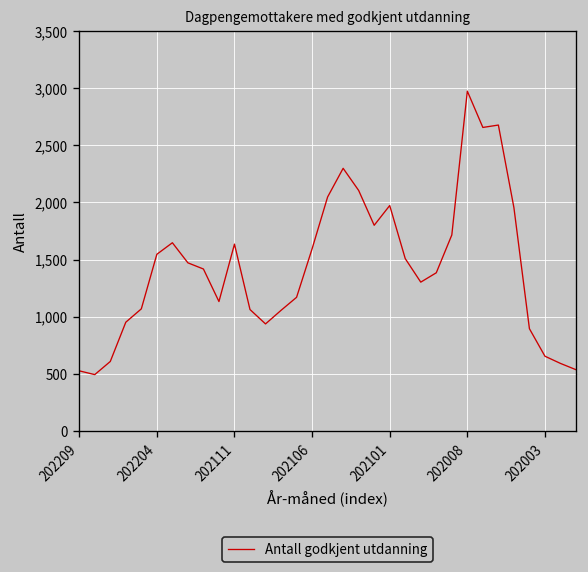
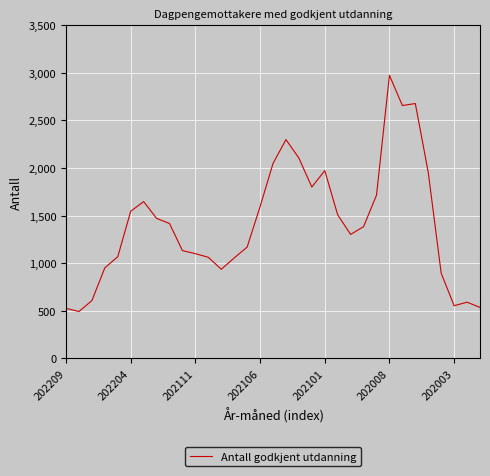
202111: 1,600 -> 1,100
202003: 700 -> 600
